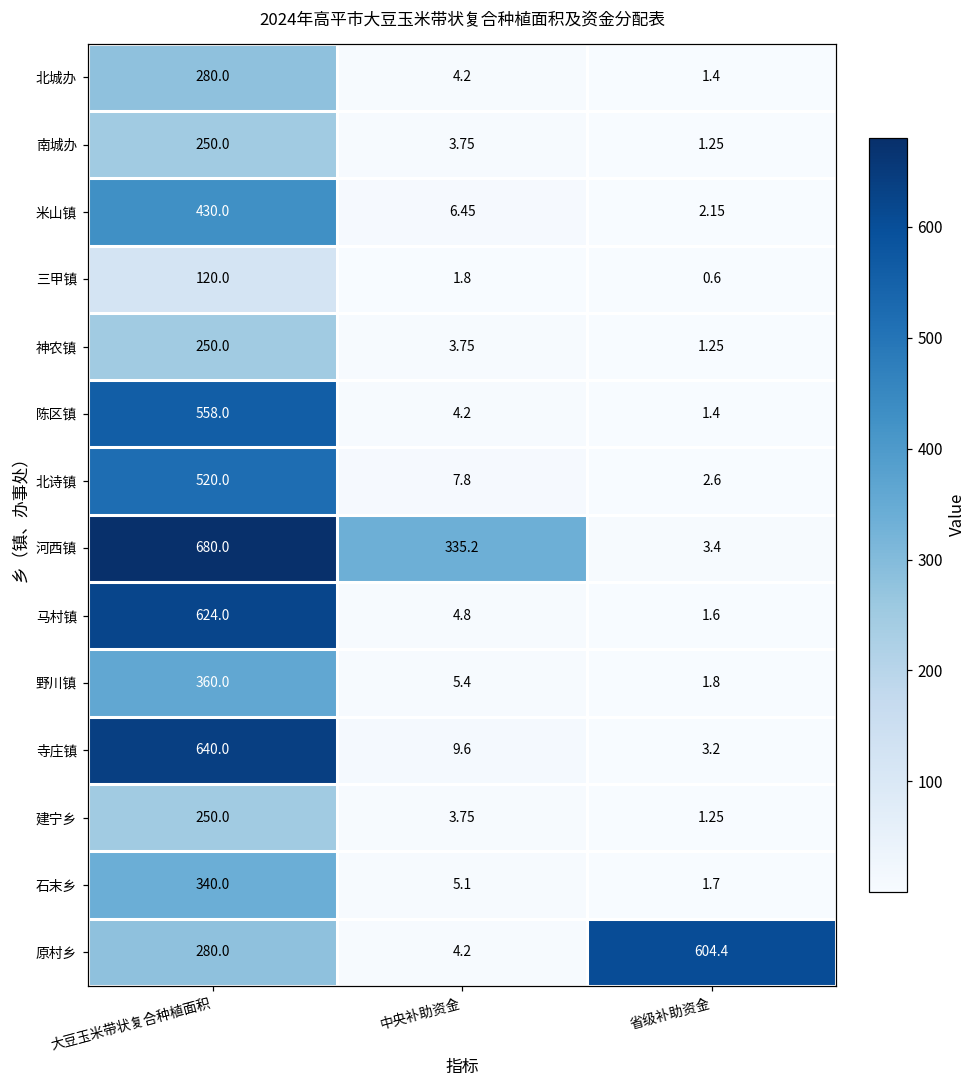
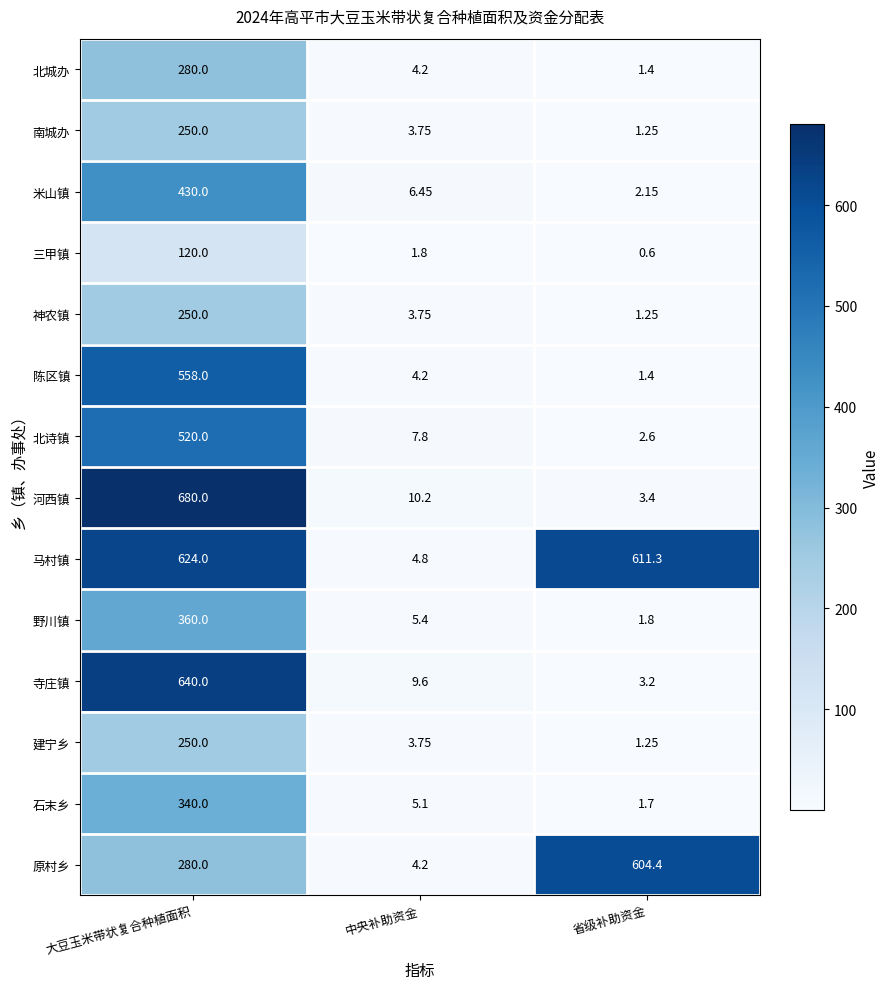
河西镇, 中央补助资金: 335.2 -> 10.2
马村镇, 省级补助资金: 1.6 -> 611.3
